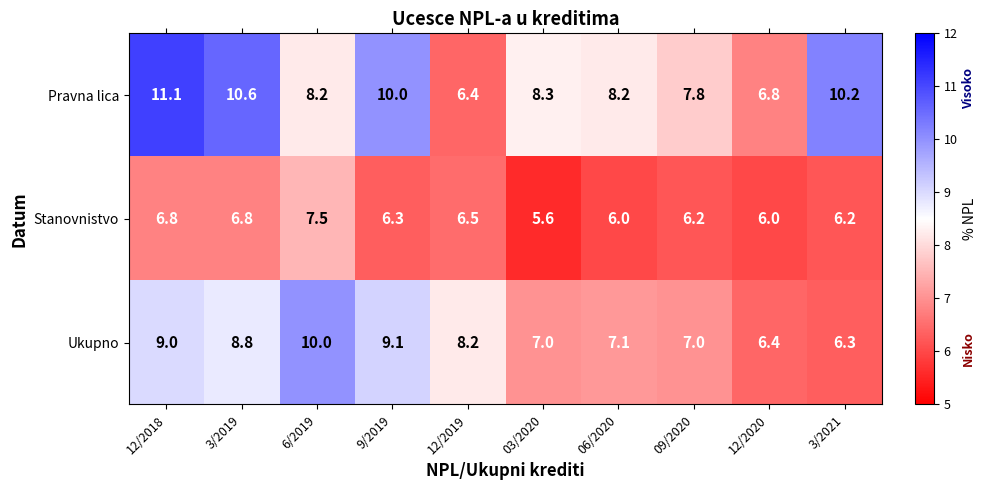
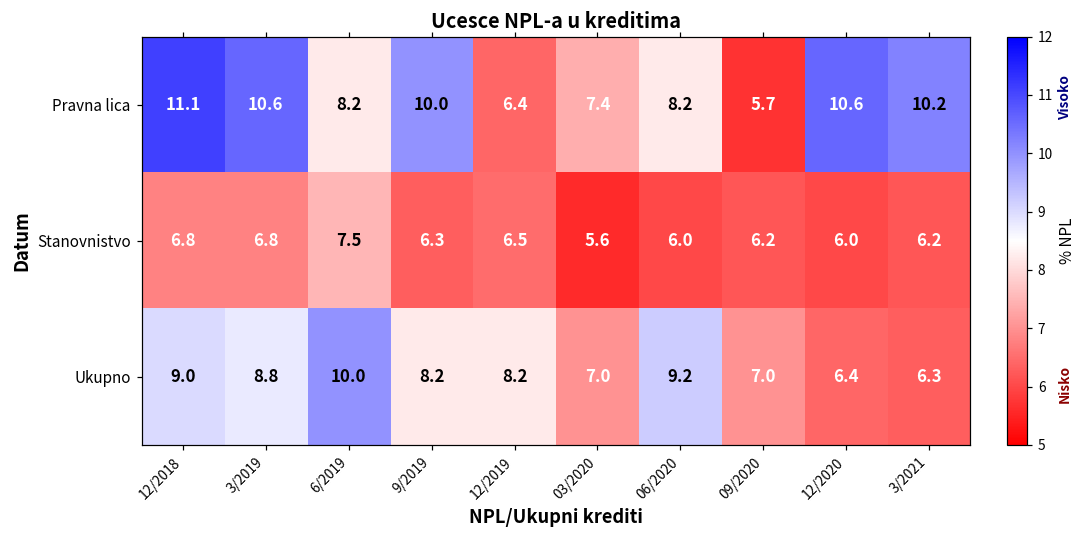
Pravna lica, 03/2020: 8.3 -> 7.4
Pravna lica, 09/2020: 7.8 -> 5.7
Pravna lica, 12/2020: 6.8 -> 10.6
Ukupno, 9/2019: 9.1 -> 8.2
Ukupno, 06/2020: 7.1 -> 9.2
